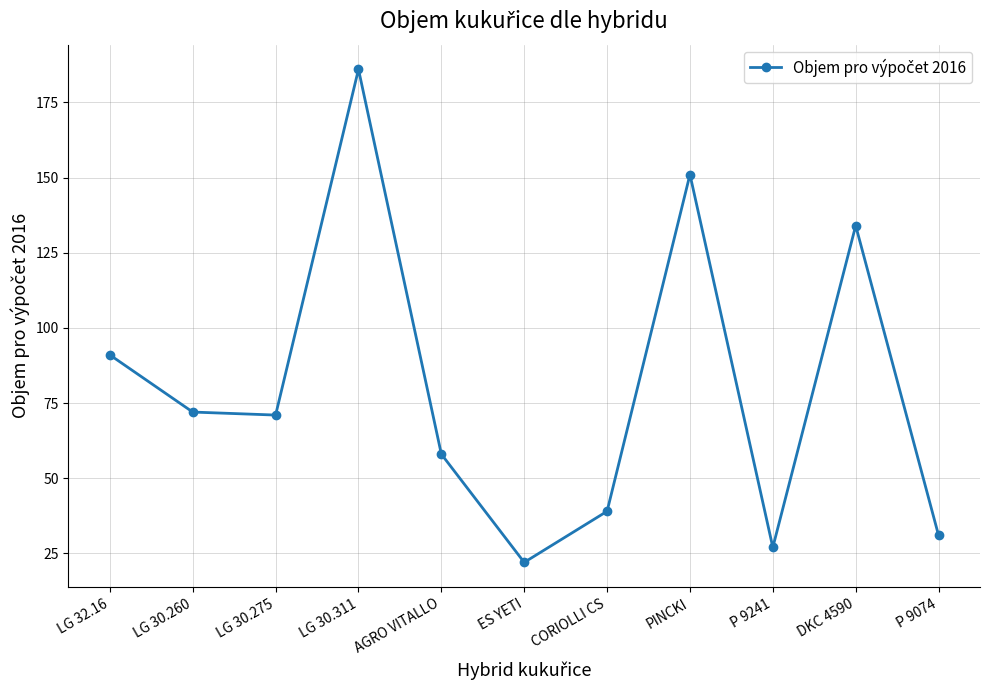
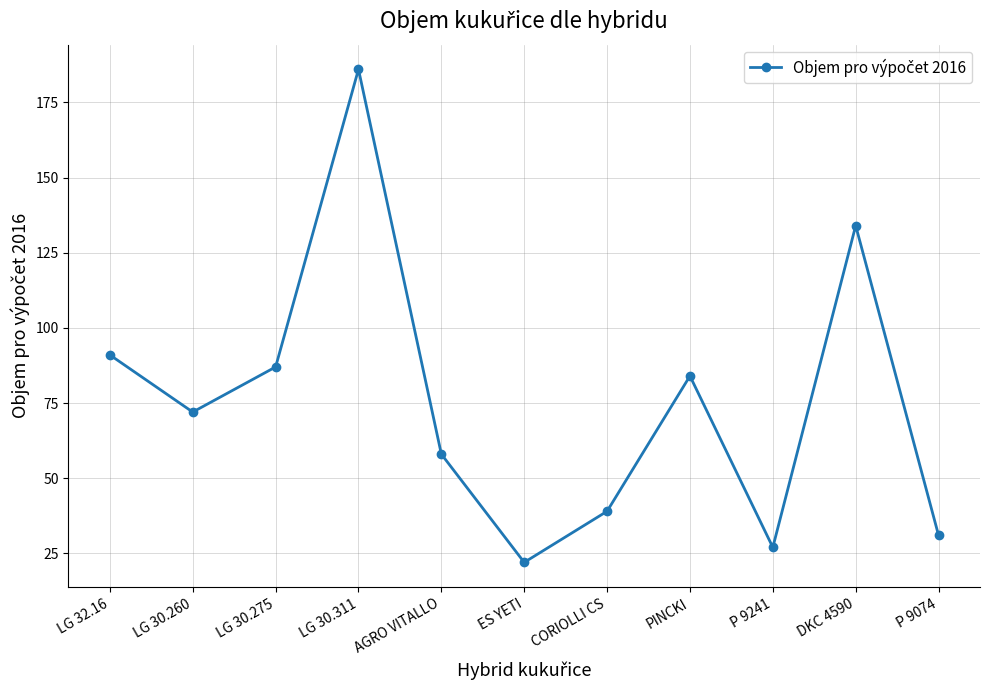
LG 30.275: 71 -> 87
PINCKI: 151 -> 84
